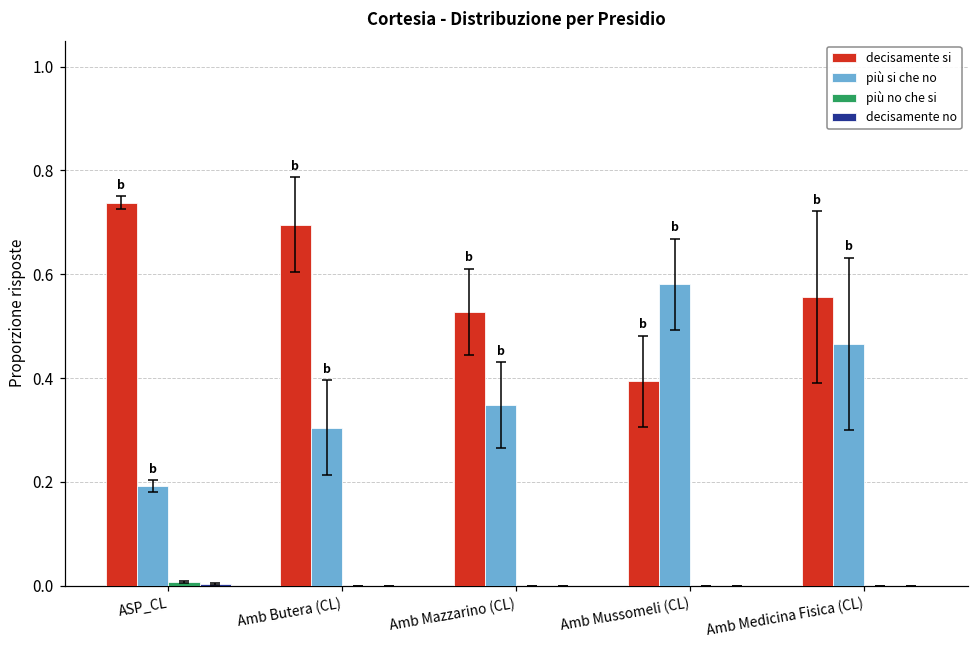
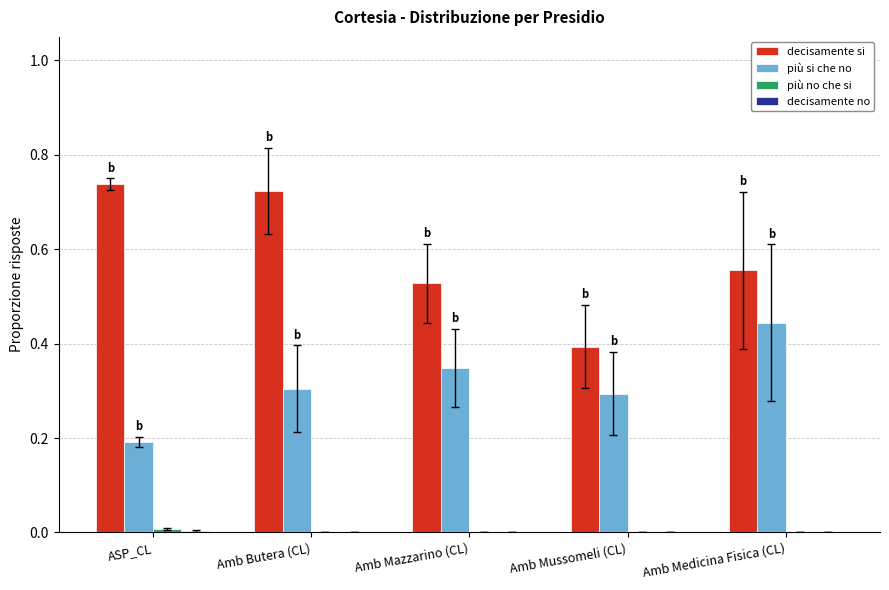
decisamente si, Amb Butera (CL): 0.70 -> 0.72
più si che no, Amb Mussomeli (CL): 0.58 -> 0.29
più si che no, Amb Medicina Fisica (CL): 0.47 -> 0.44
